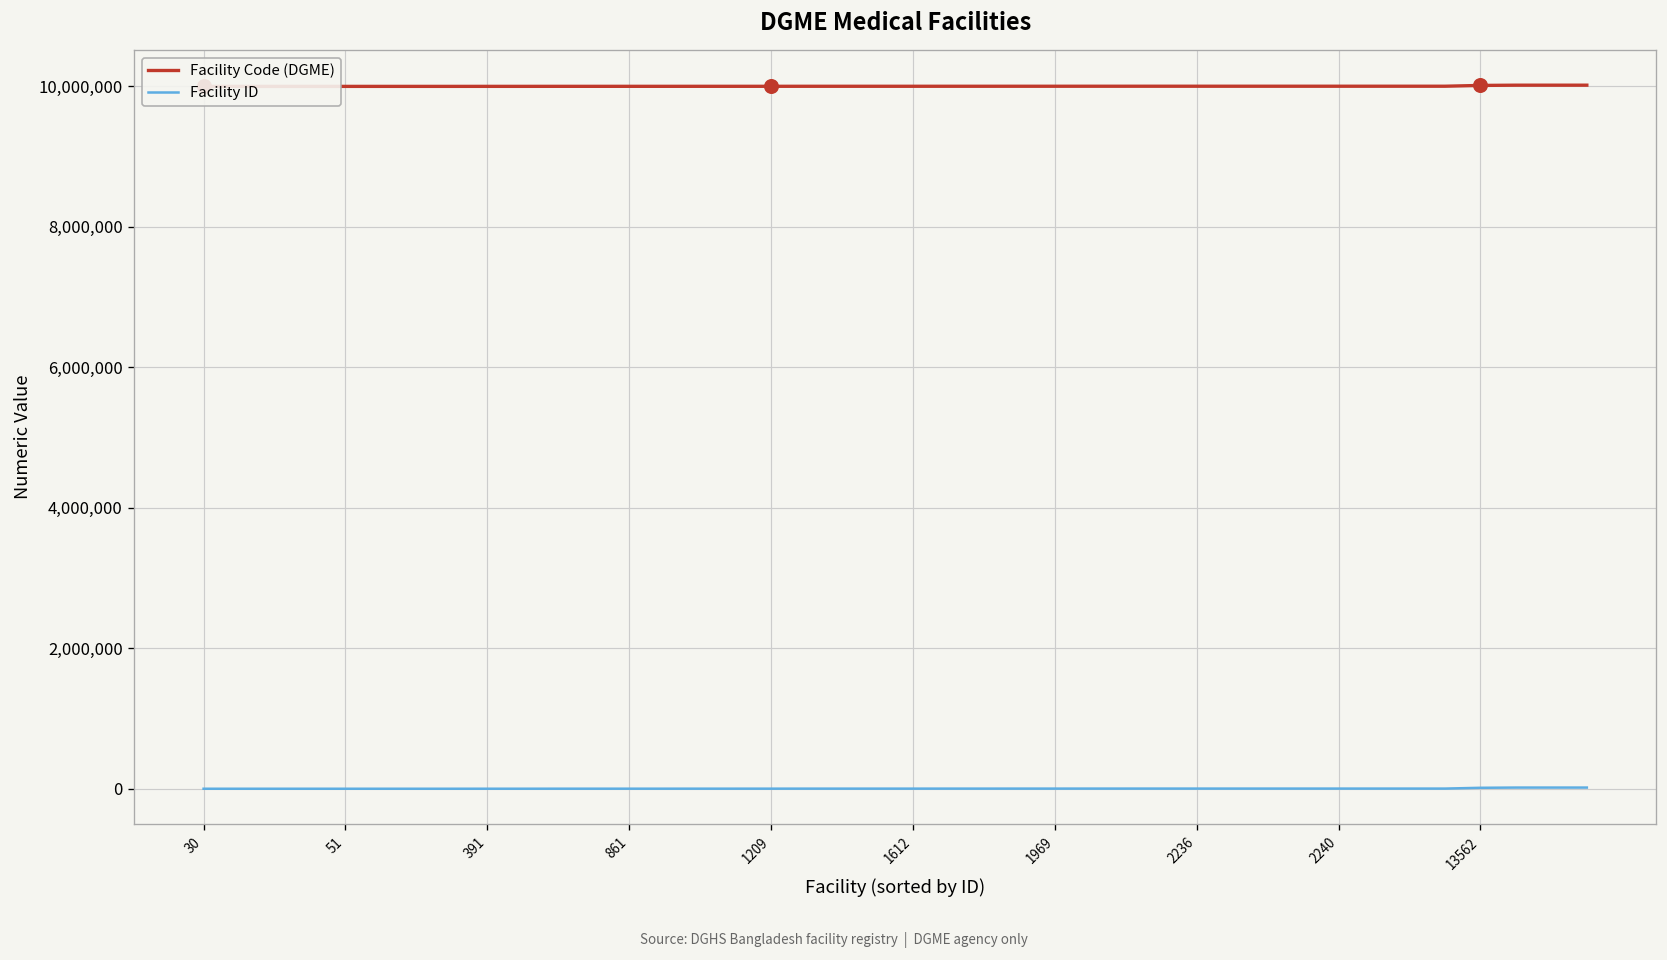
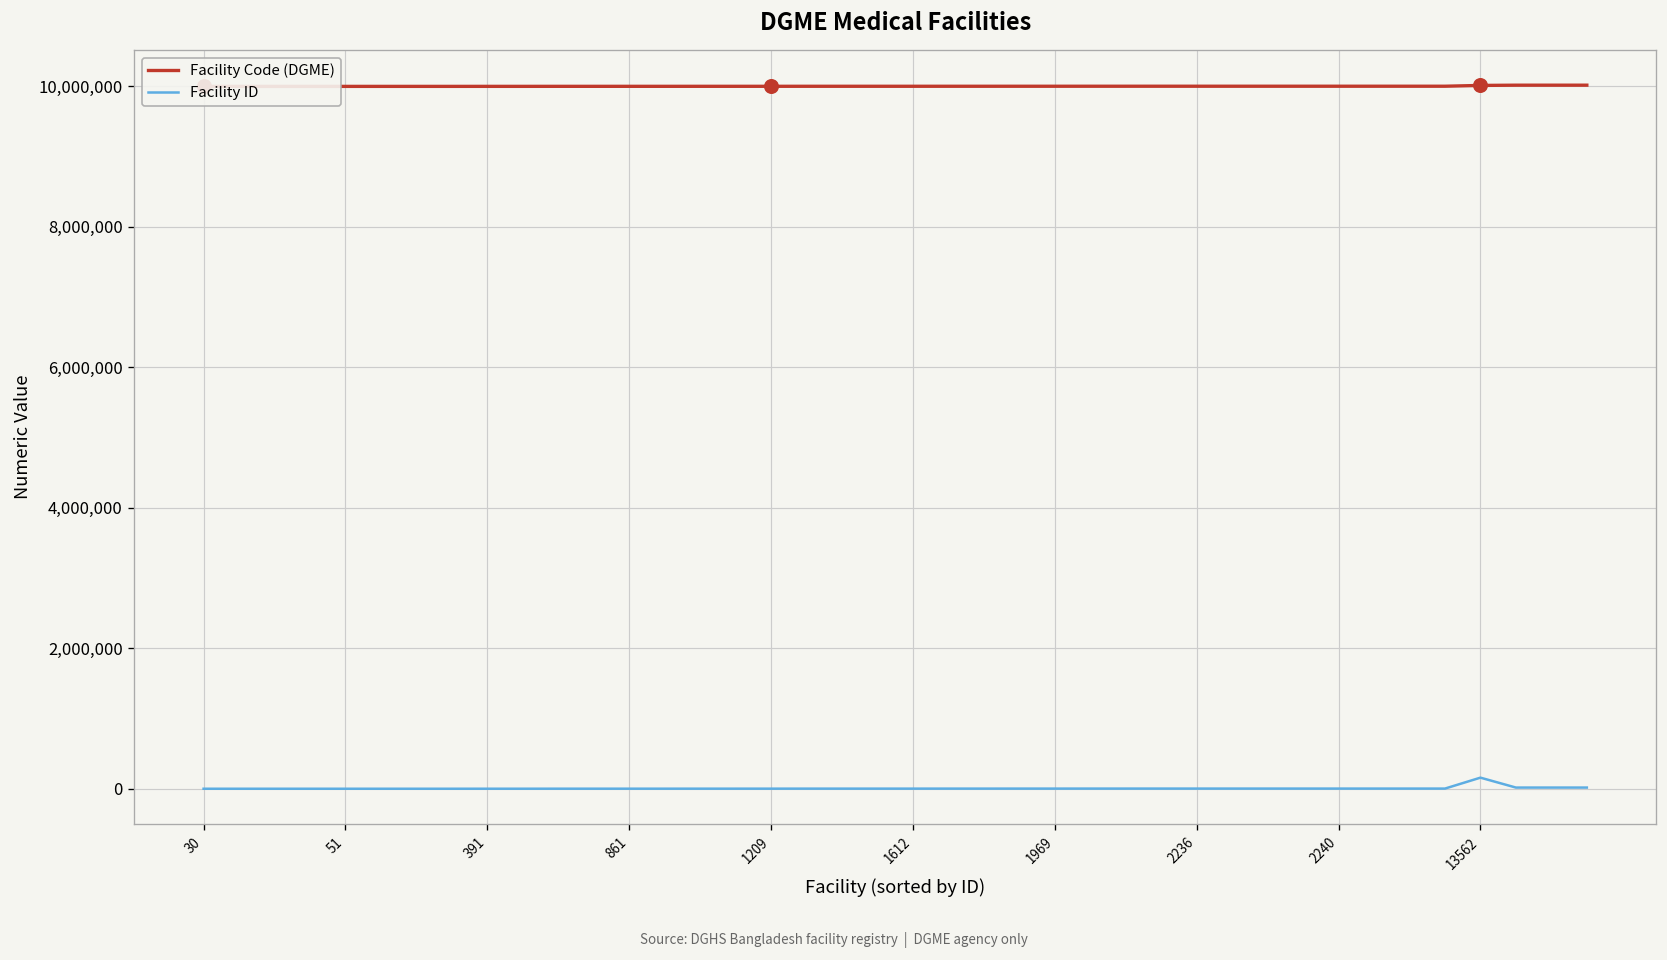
Facility ID, 13562: 0 -> 200,000
